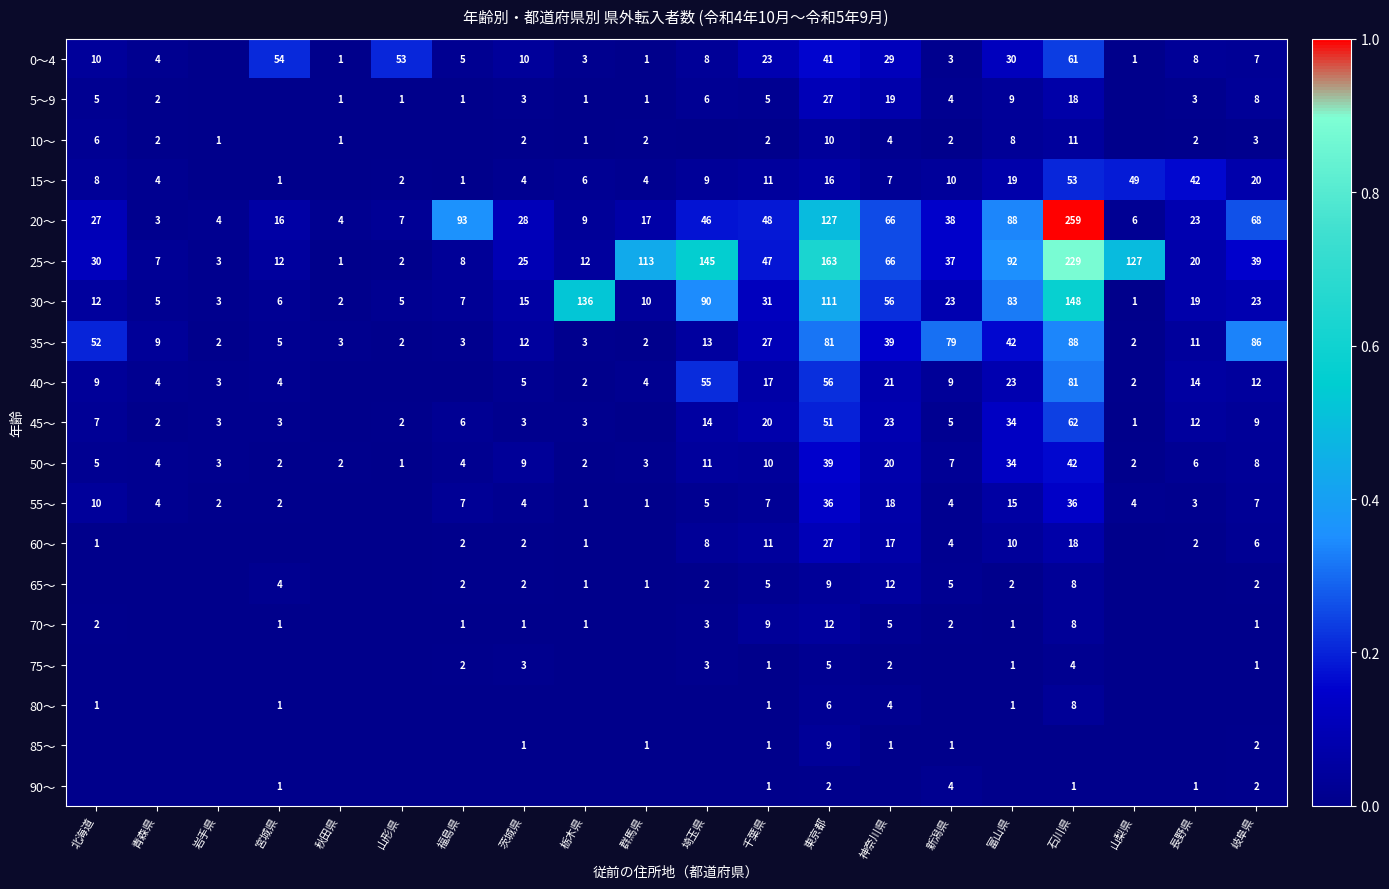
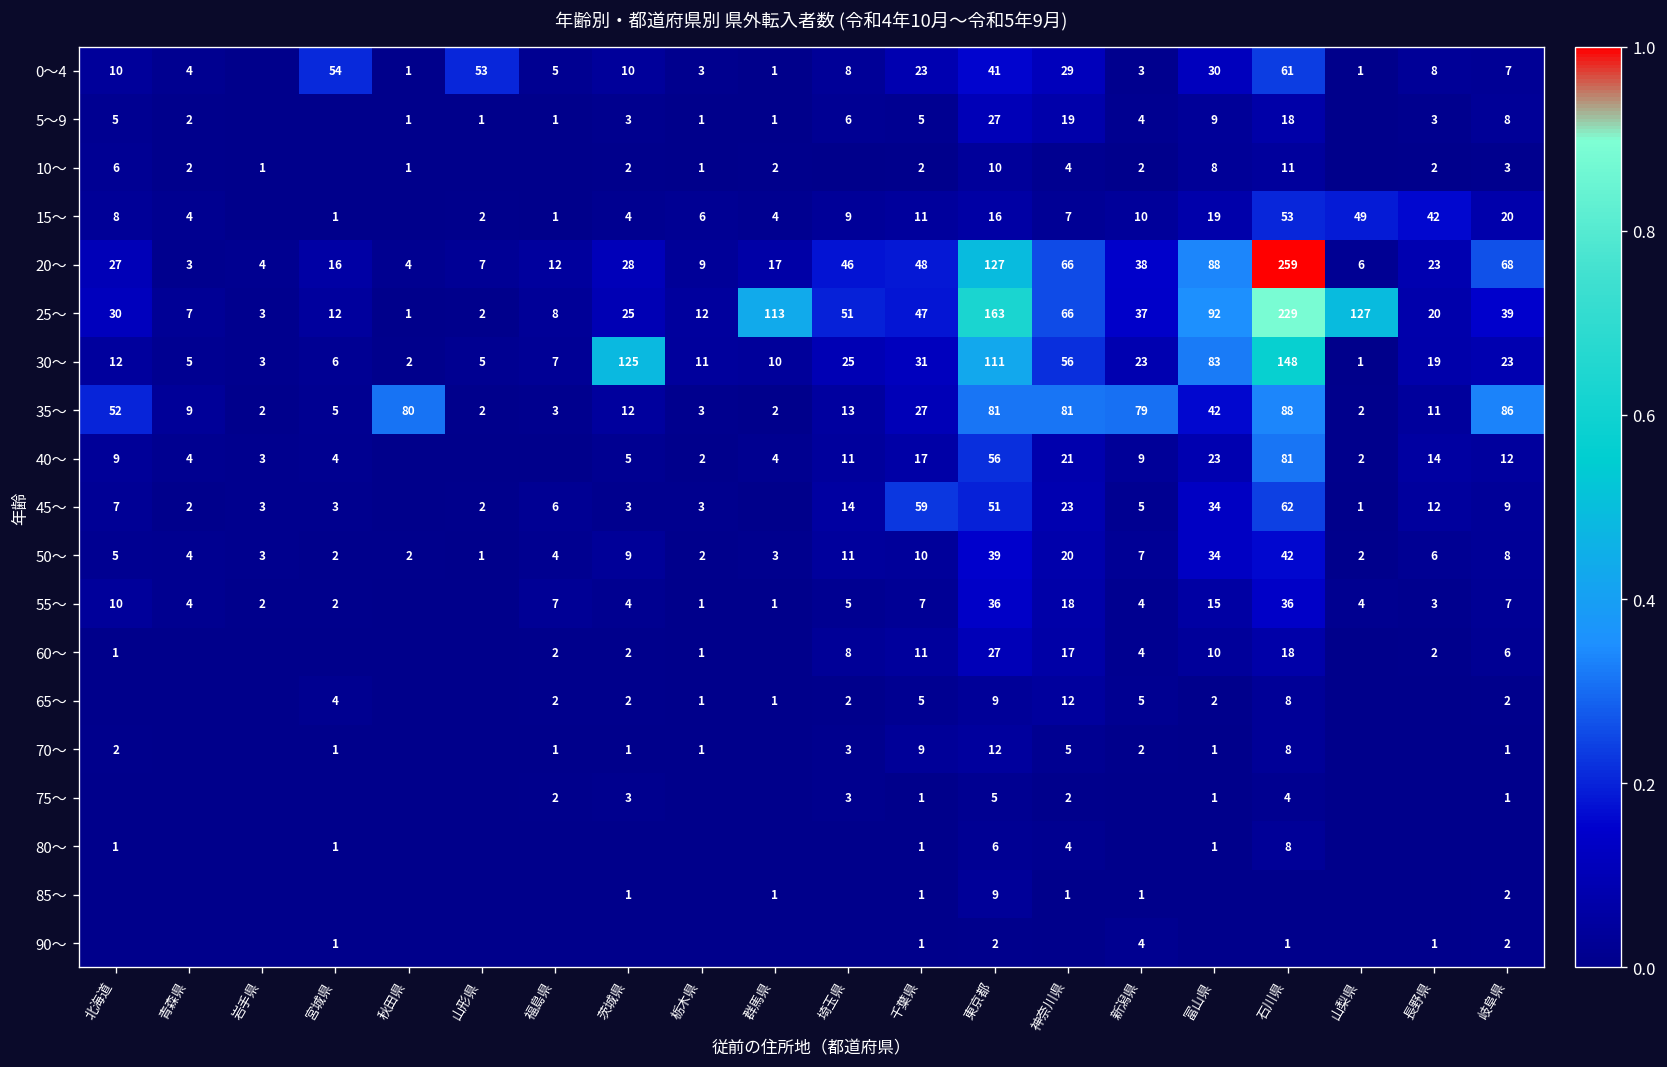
20～, 福島県: 93 -> 12
25～, 埼玉県: 145 -> 51
30～, 茨城県: 15 -> 125
30～, 栃木県: 136 -> 11
30～, 埼玉県: 90 -> 25
35～, 秋田県: 3 -> 80
35～, 神奈川県: 39 -> 81
40～, 埼玉県: 55 -> 11
45～, 千葉県: 20 -> 59
